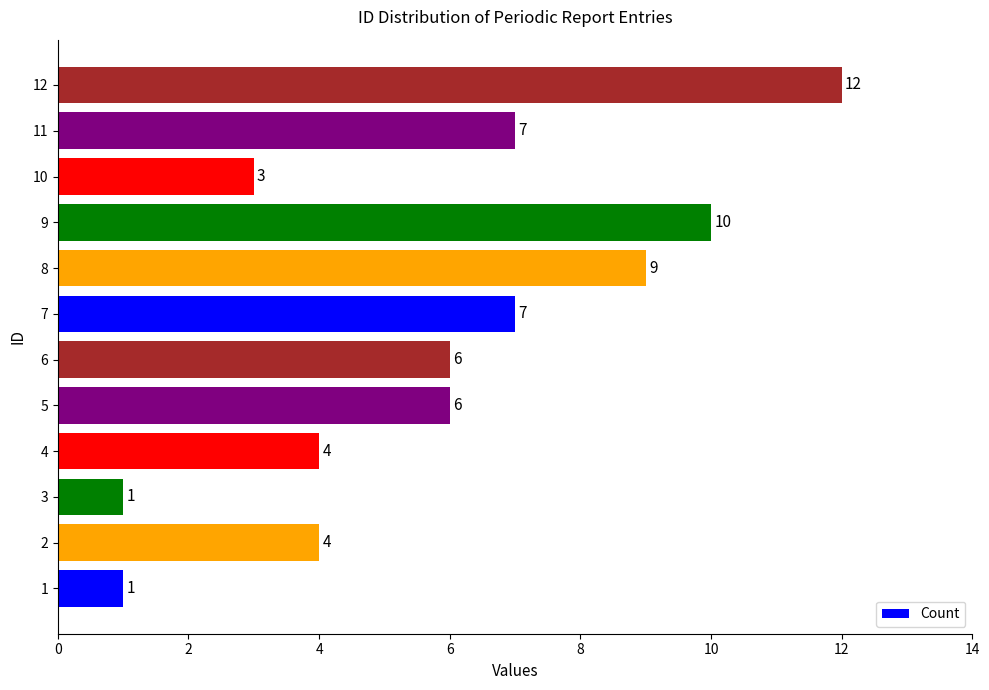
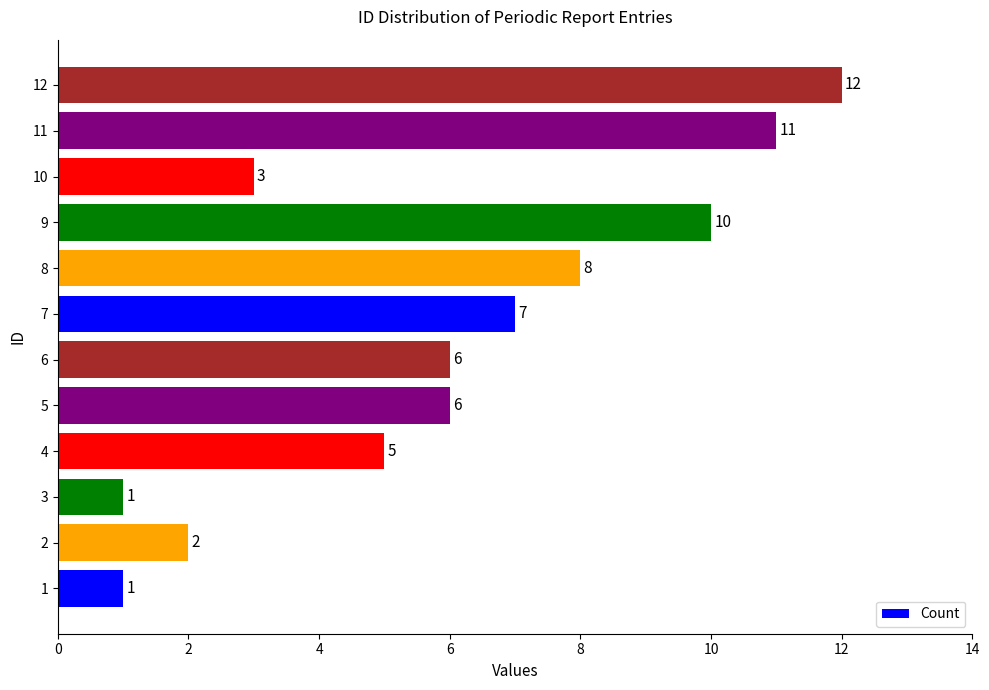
11: 7 -> 11
8: 9 -> 8
4: 4 -> 5
2: 4 -> 2
